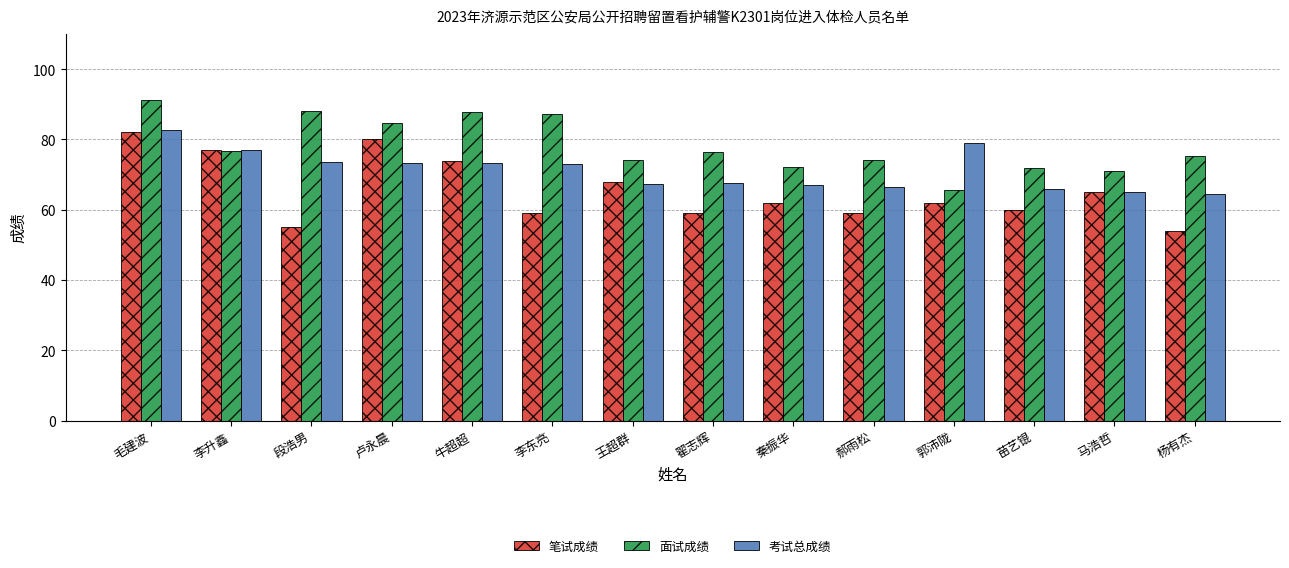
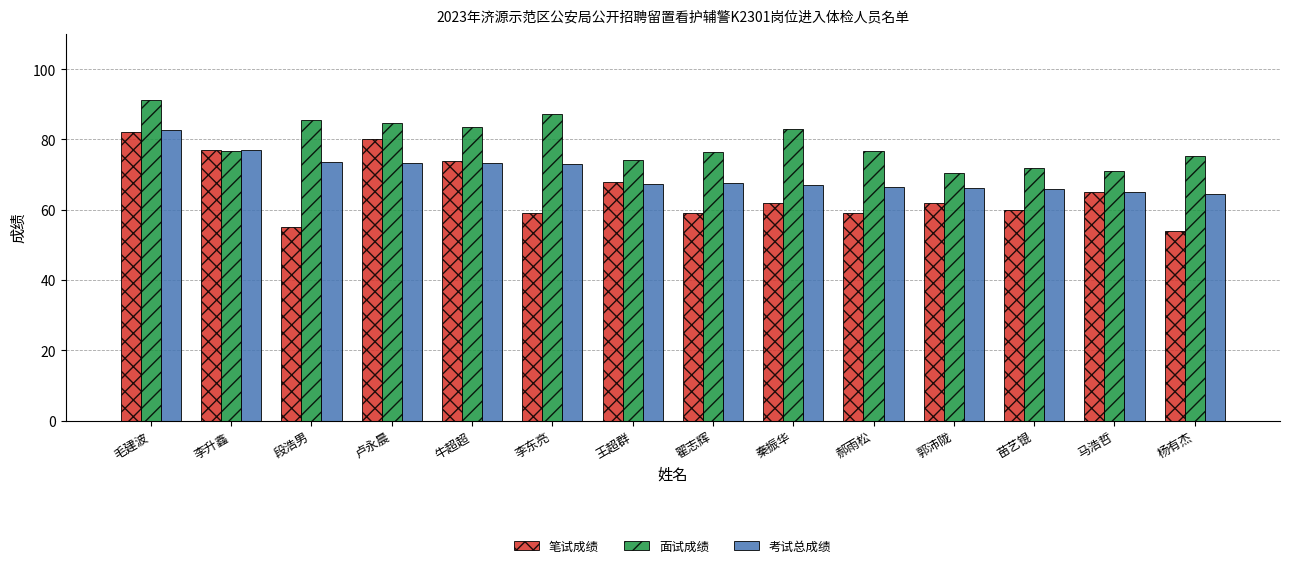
面试成绩, 段浩男: 88 -> 85
面试成绩, 牛超超: 88 -> 83
面试成绩, 秦振华: 72 -> 83
面试成绩, 郝雨松: 74 -> 77
面试成绩, 郭沛陇: 66 -> 70
考试总成绩, 郭沛陇: 79 -> 66
